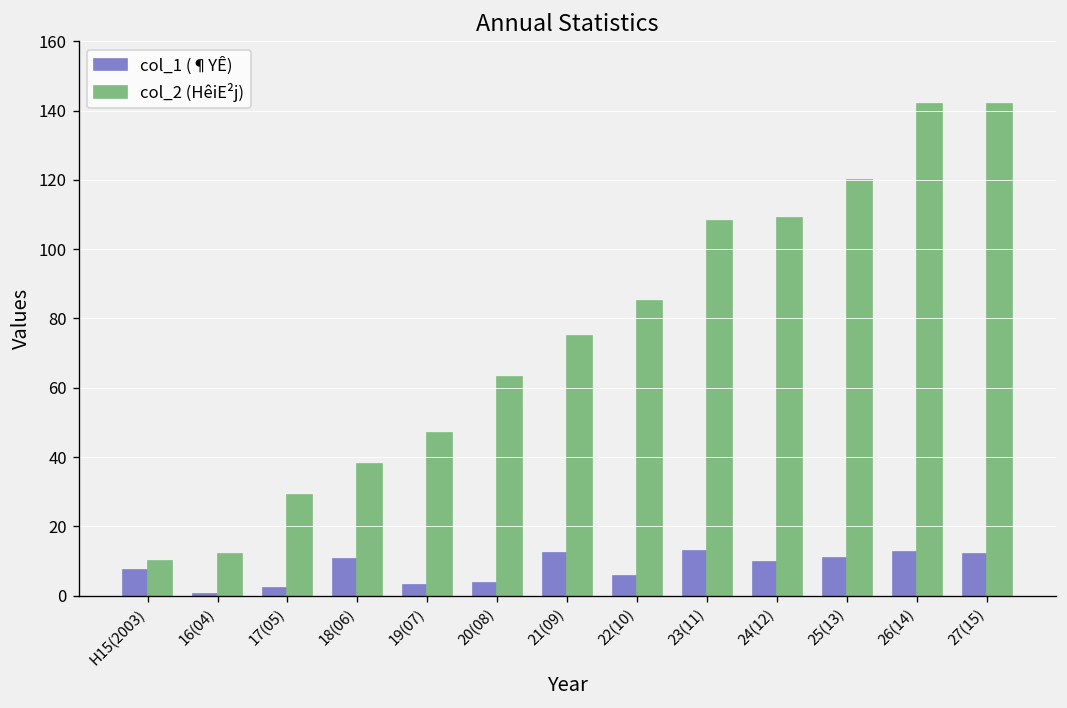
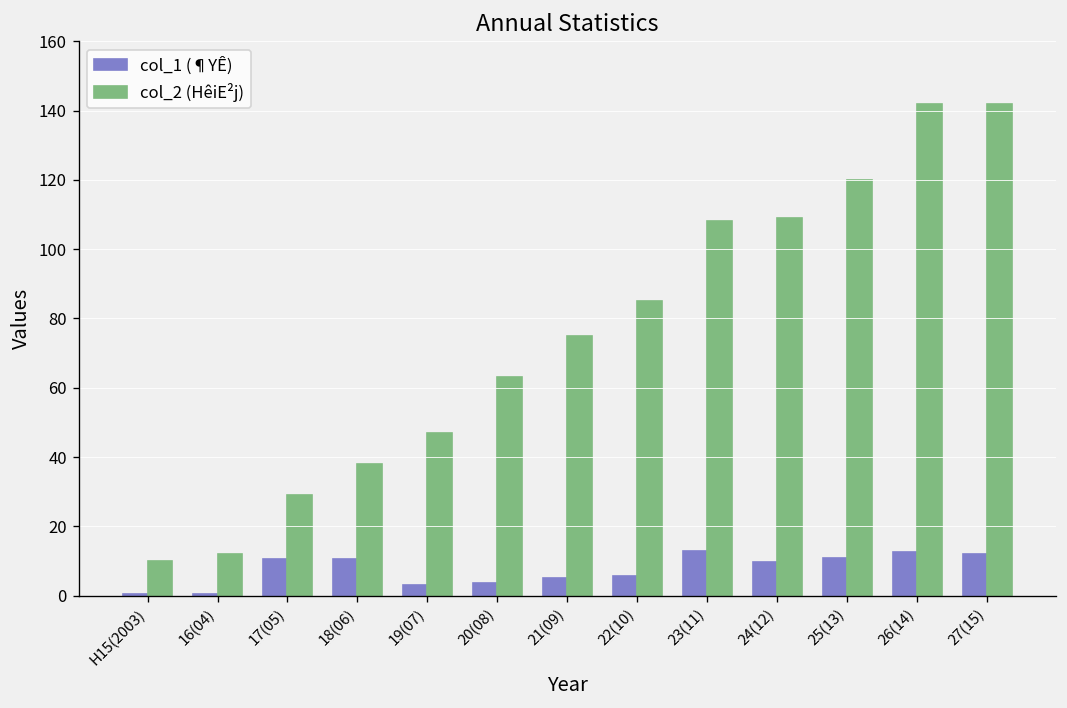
col_1 (¶YÊ), H15(2003): 7 -> 0
col_1 (¶YÊ), 17(05): 2 -> 11
col_1 (¶YÊ), 21(09): 12 -> 5
